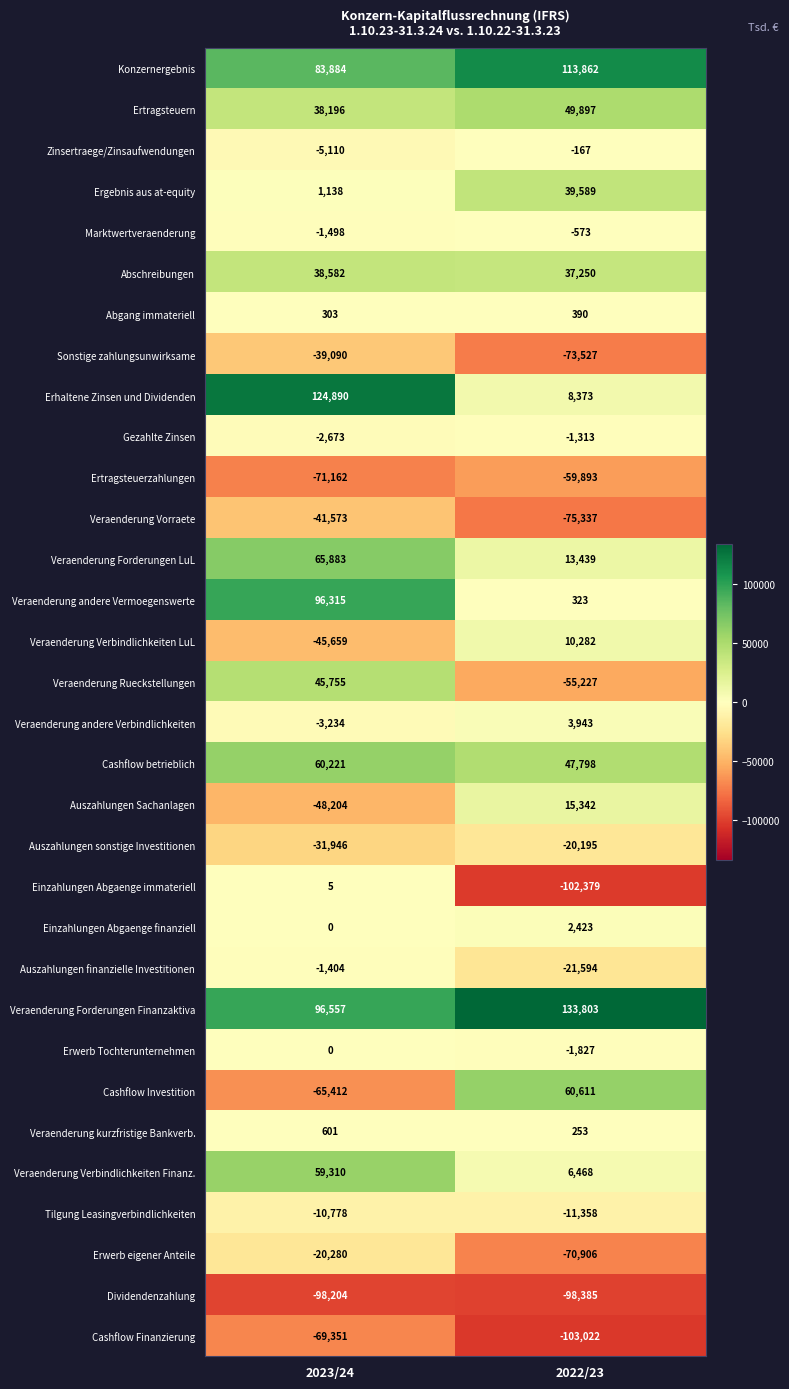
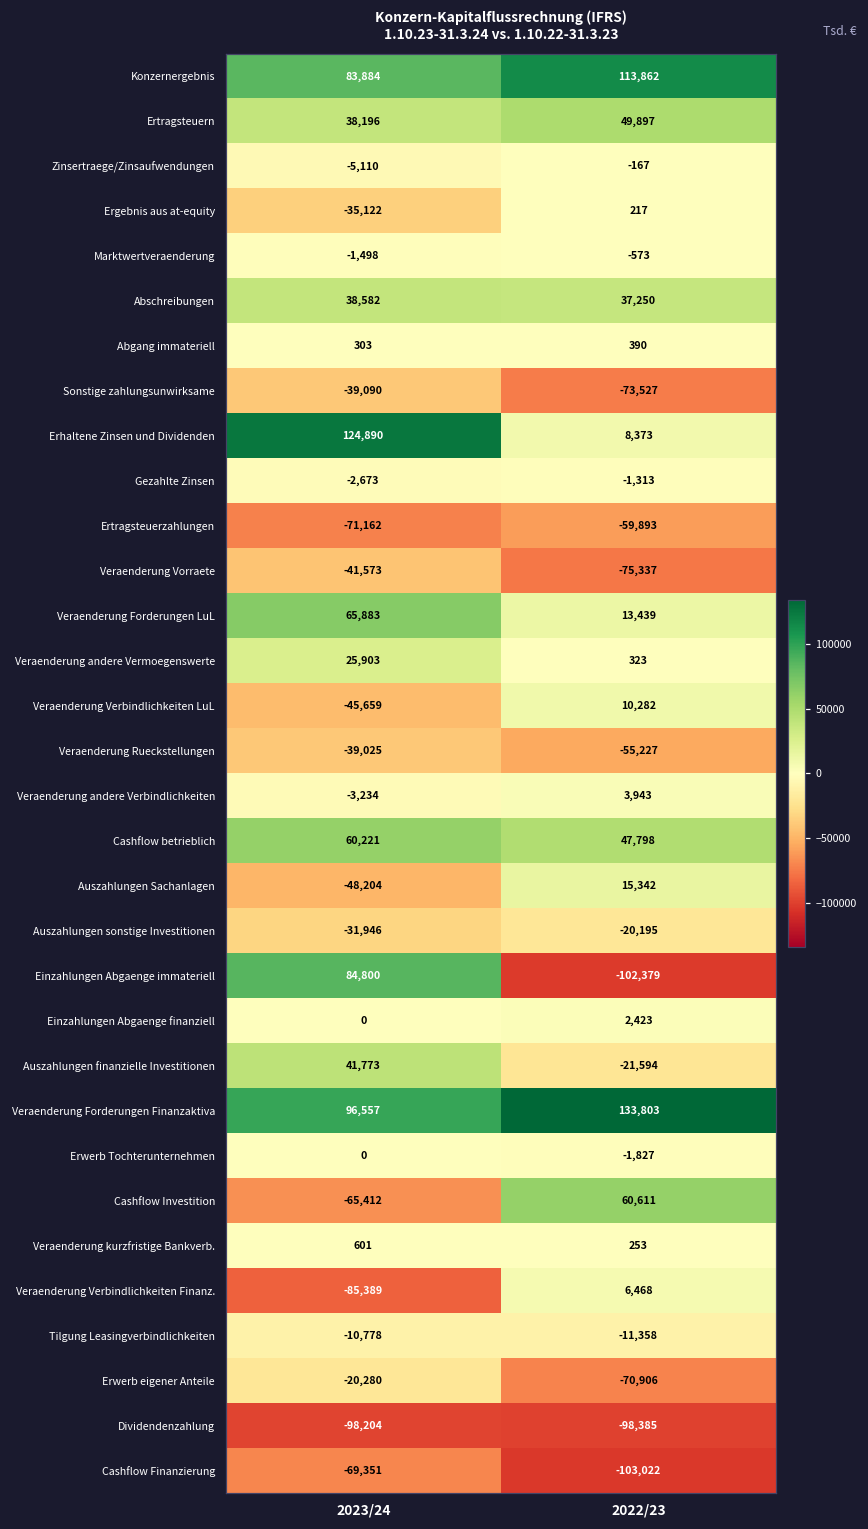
Ergebnis aus at-equity, 2023/24: 1,138 -> -35,122
Ergebnis aus at-equity, 2022/23: 39,589 -> 217
Veraenderung andere Vermoegenswerte, 2023/24: 96,315 -> 25,903
Veraenderung Rueckstellungen, 2023/24: 45,755 -> -39,025
Einzahlungen Abgaenge immateriell, 2023/24: 5 -> 84,800
Auszahlungen finanzielle Investitionen, 2023/24: -1,404 -> 41,773
Veraenderung Verbindlichkeiten Finanz., 2023/24: 59,310 -> -85,389
